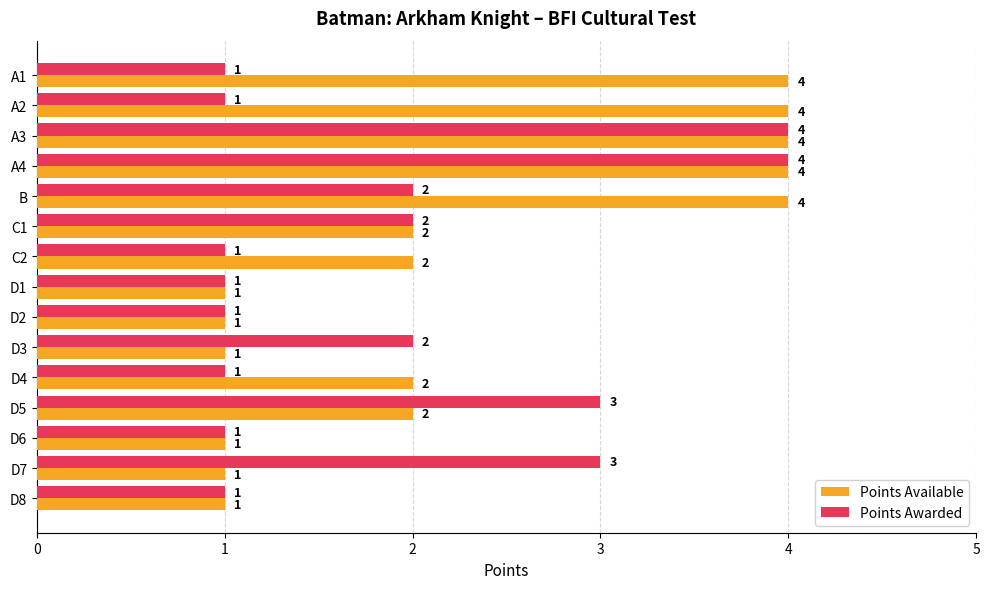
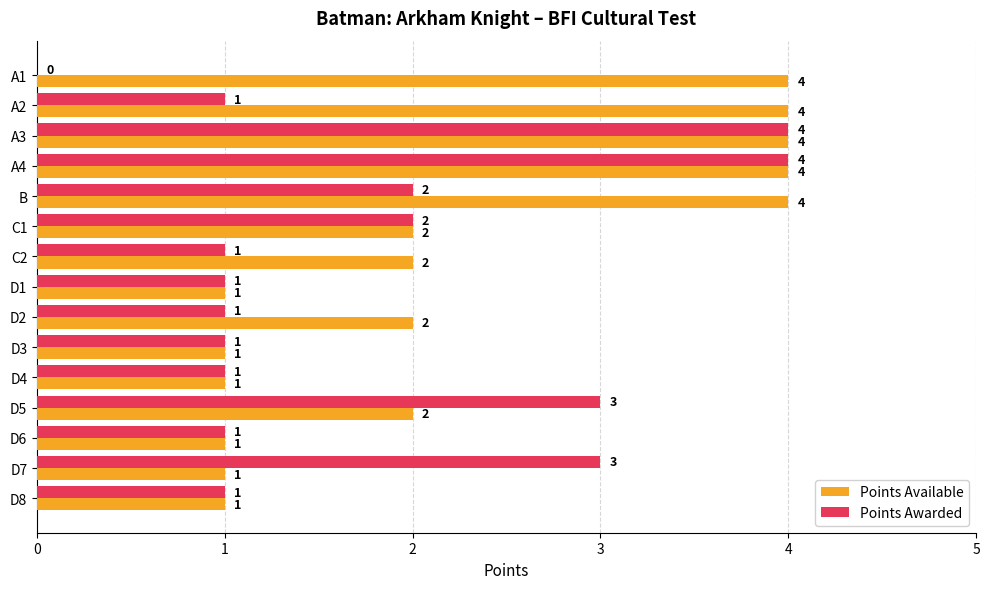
Points Awarded, A1: 1 -> 0
Points Available, D2: 1 -> 2
Points Awarded, D3: 2 -> 1
Points Available, D4: 2 -> 1
